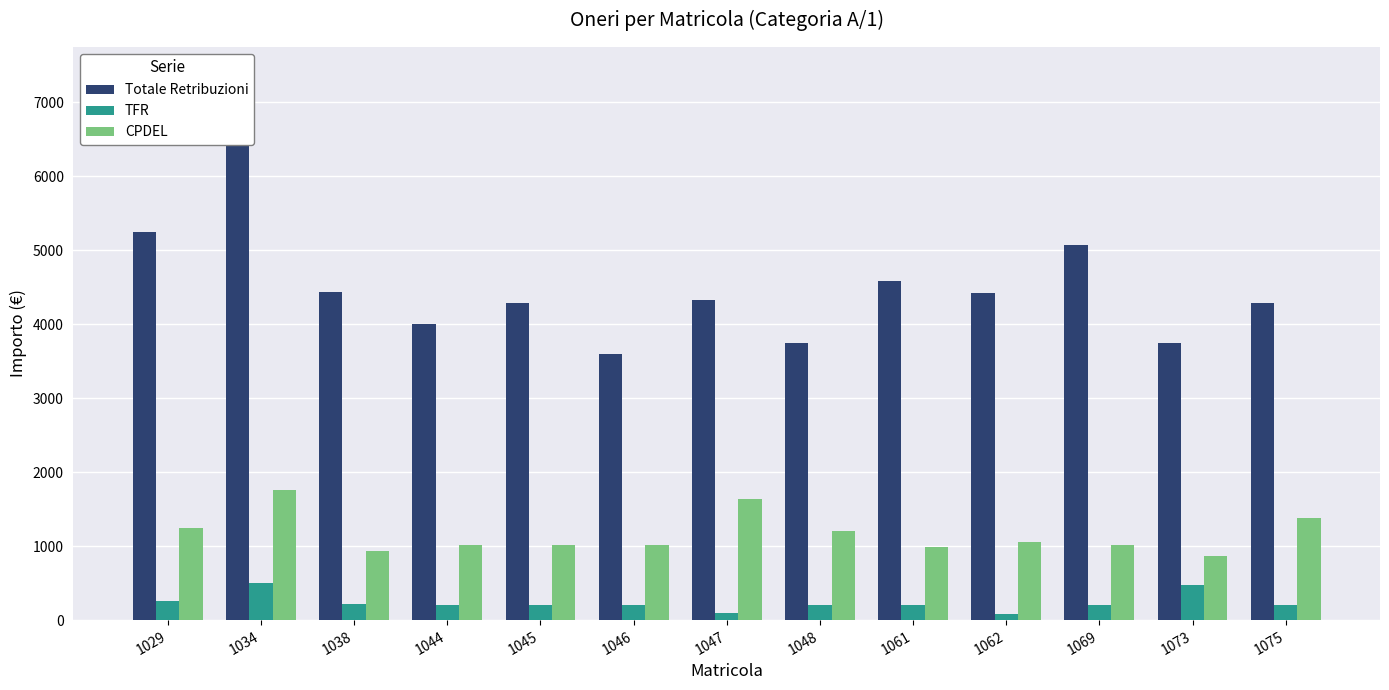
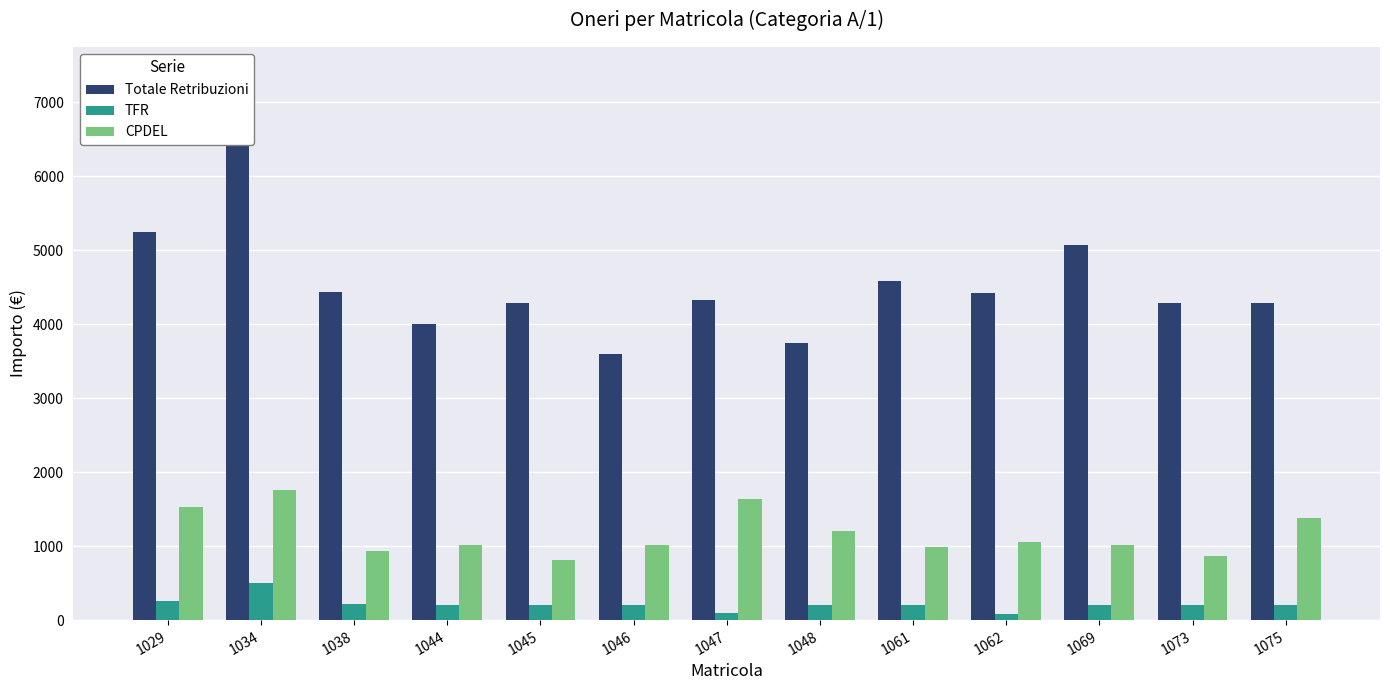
CPDEL, 1029: 1200 -> 1500
CPDEL, 1045: 1000 -> 800
Totale Retribuzioni, 1073: 3700 -> 4300
TFR, 1073: 500 -> 200
